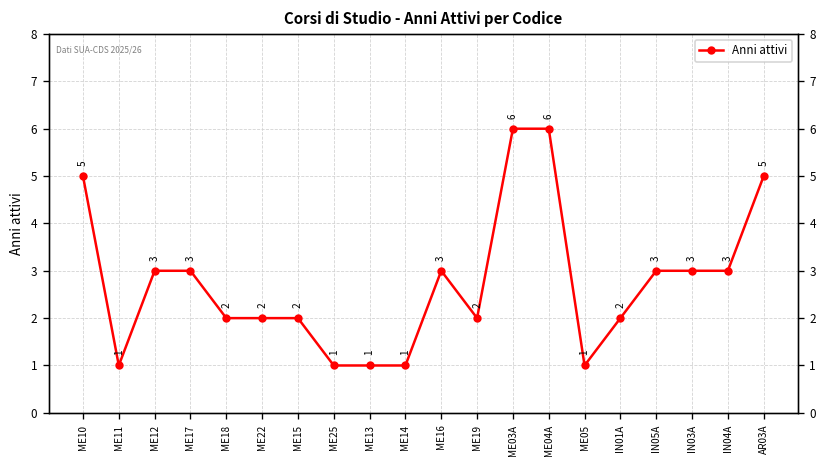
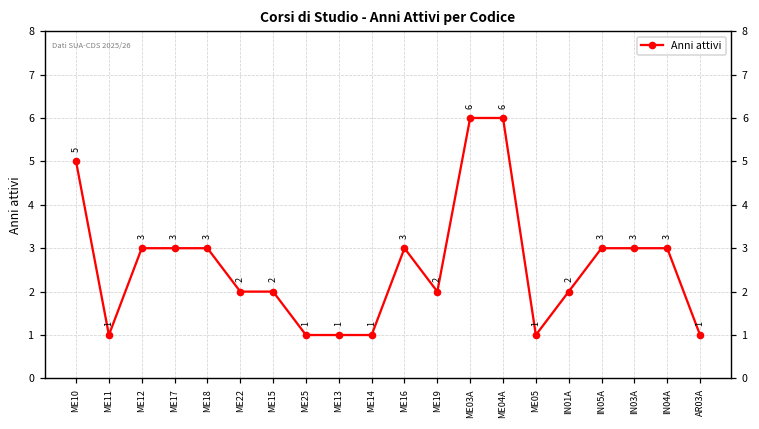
ME18: 2 -> 3
AR03A: 5 -> 1
